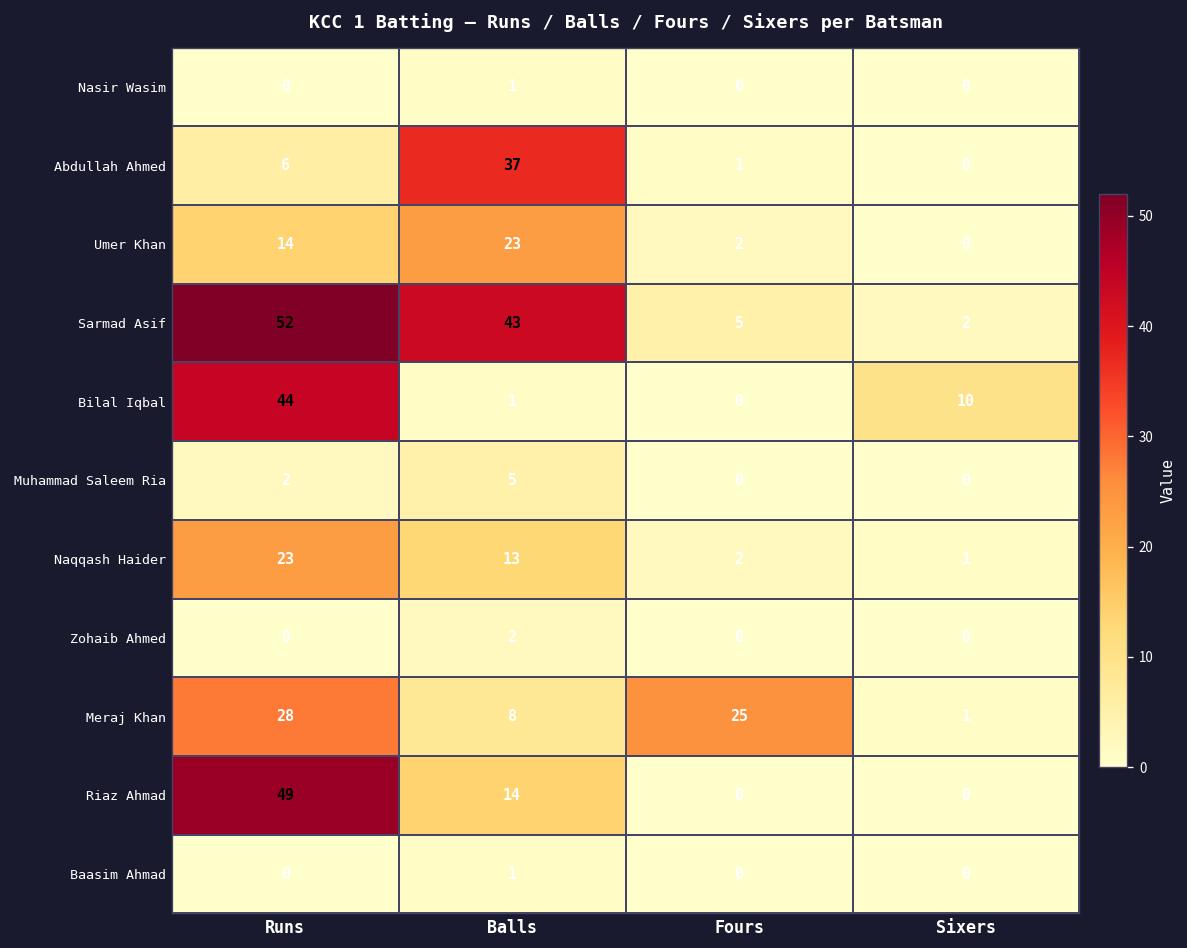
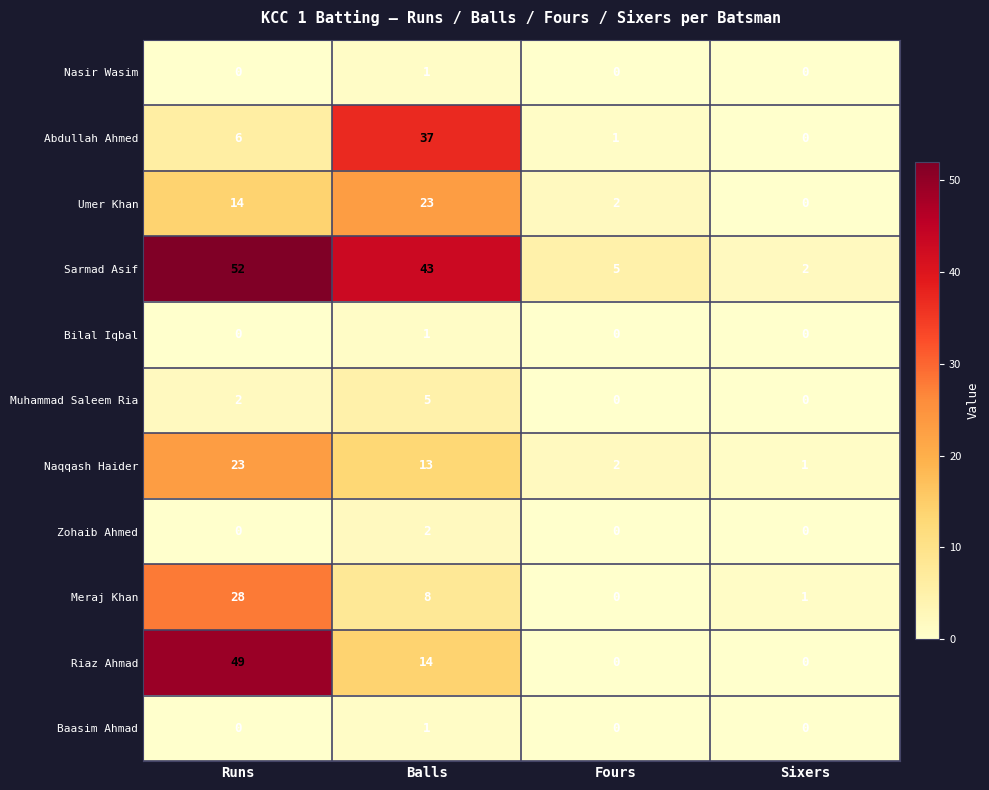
Bilal Iqbal, Runs: 44 -> 0
Bilal Iqbal, Sixers: 10 -> 0
Meraj Khan, Fours: 25 -> 0
